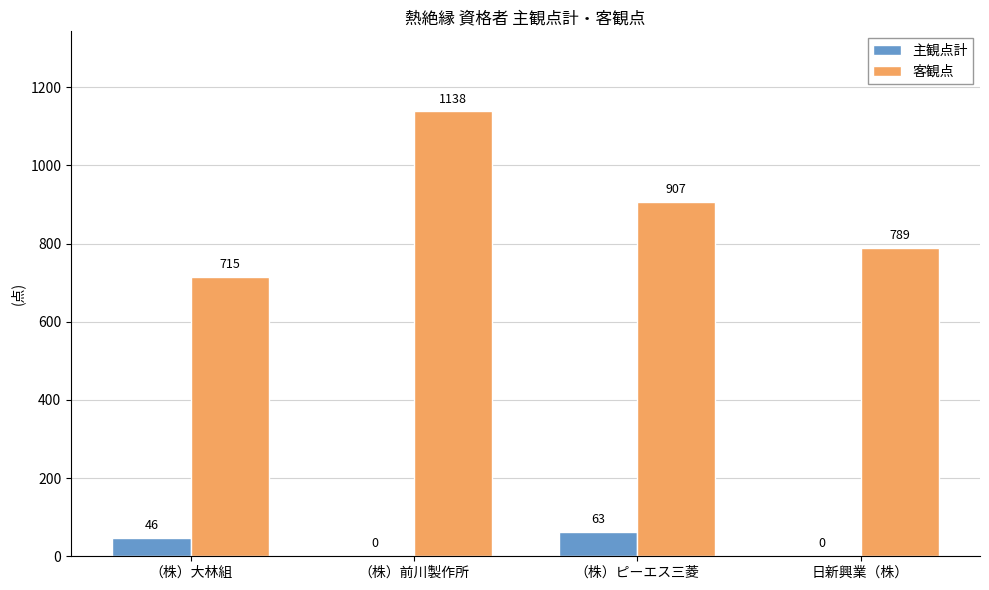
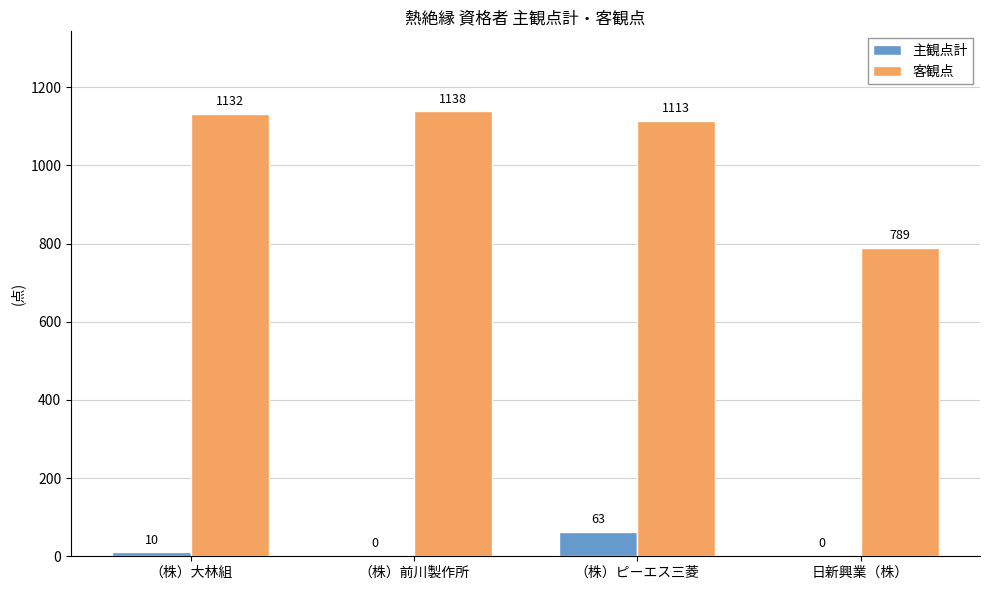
主観点計, （株）大林組: 46 -> 10
客観点, （株）大林組: 715 -> 1132
客観点, （株）ピーエス三菱: 907 -> 1113
